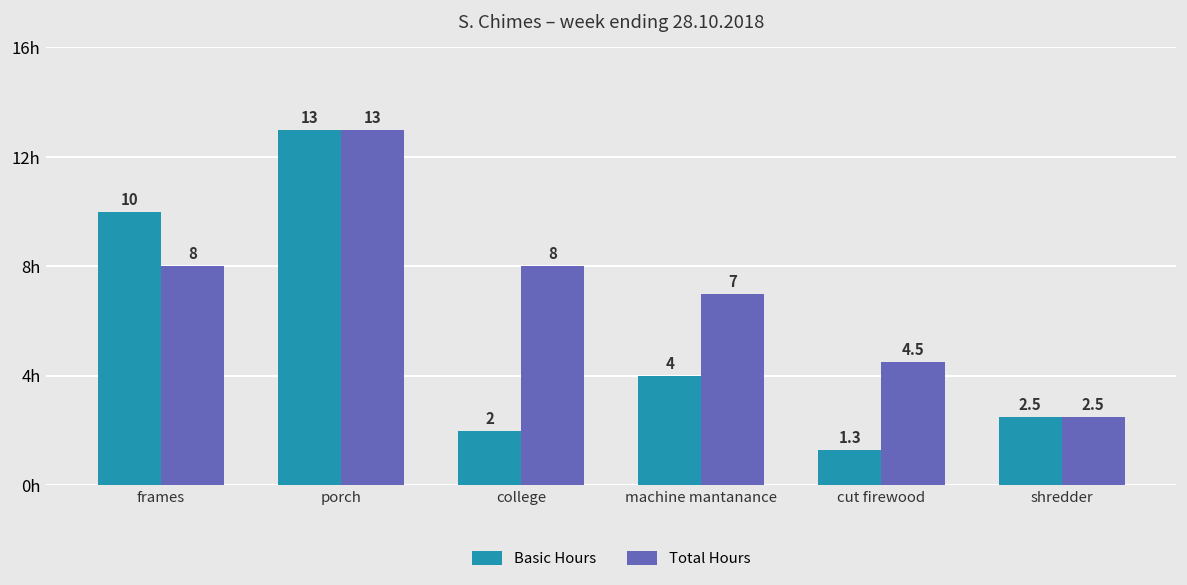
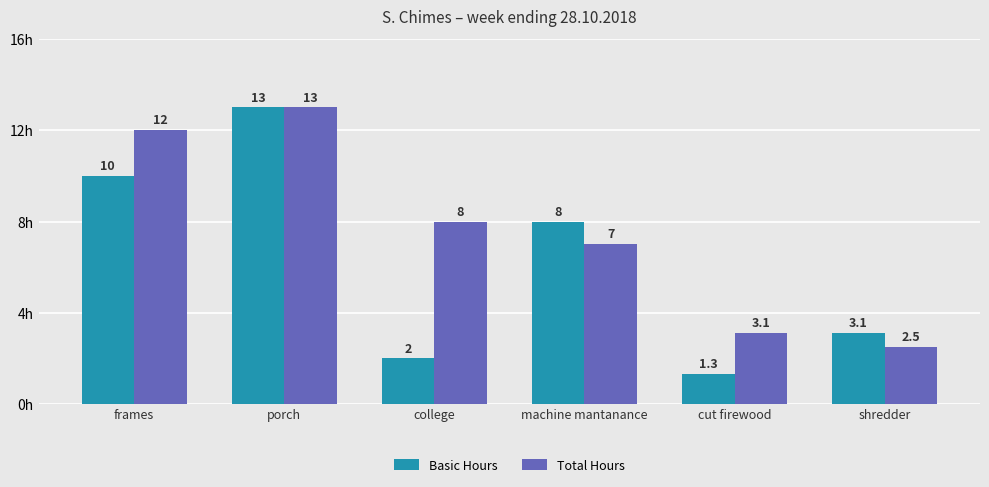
Total Hours, frames: 8 -> 12
Basic Hours, machine mantanance: 4 -> 8
Total Hours, cut firewood: 4.5 -> 3.1
Basic Hours, shredder: 2.5 -> 3.1
